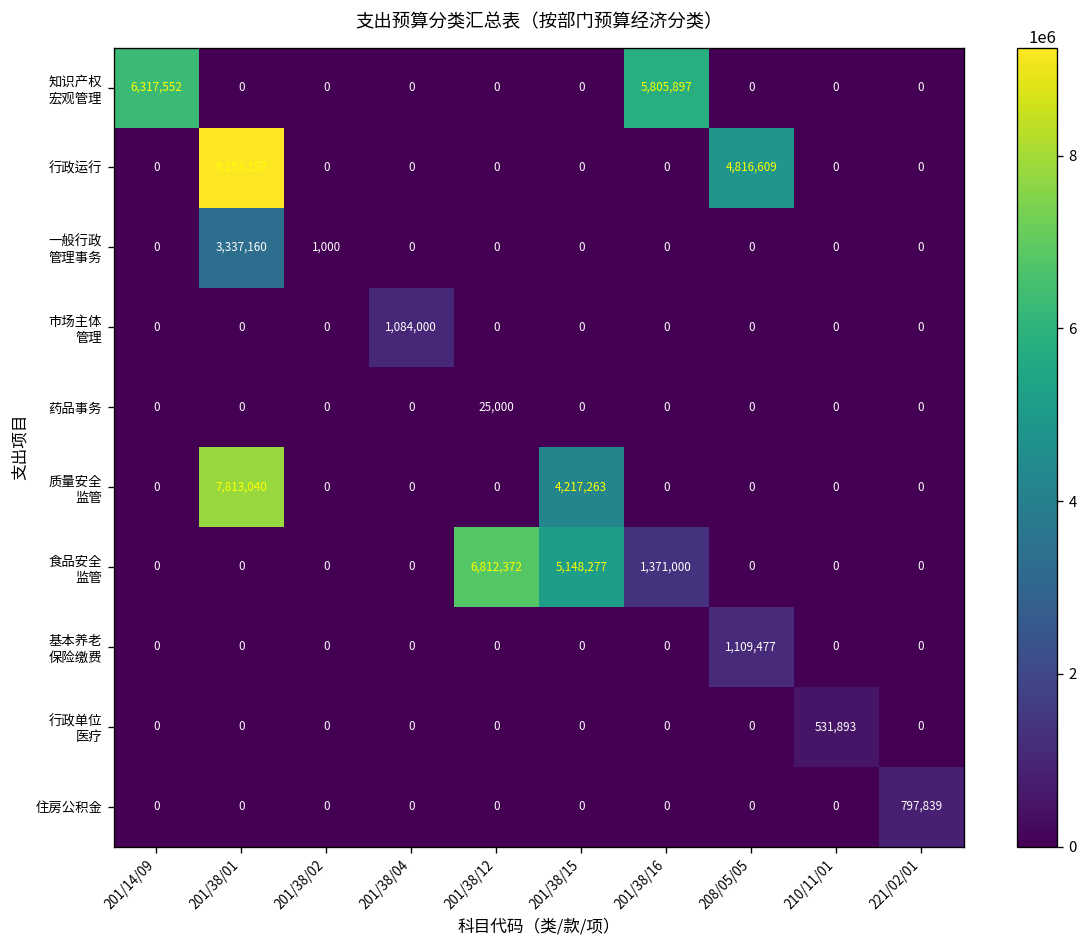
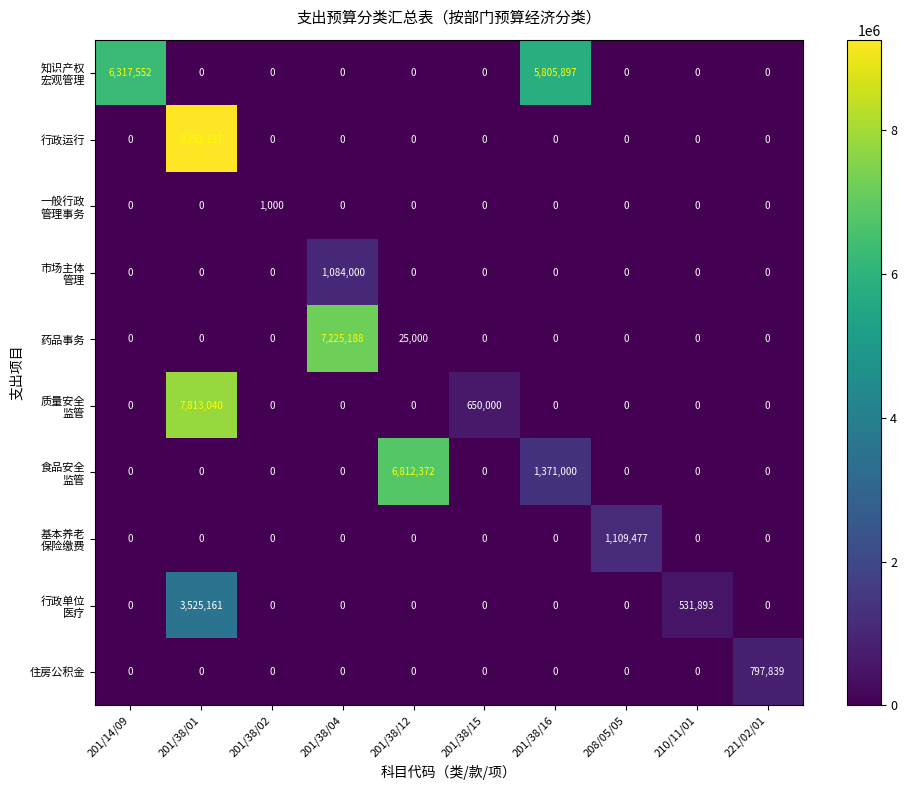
行政运行, 208/05/05: 4,816,609 -> 0
一般行政 管理事务, 201/38/01: 3,337,160 -> 0
药品事务, 201/38/04: 0 -> 7,225,188
质量安全 监管, 201/38/15: 4,217,263 -> 650,000
食品安全 监管, 201/38/15: 5,148,277 -> 0
行政单位 医疗, 201/38/01: 0 -> 3,525,161
